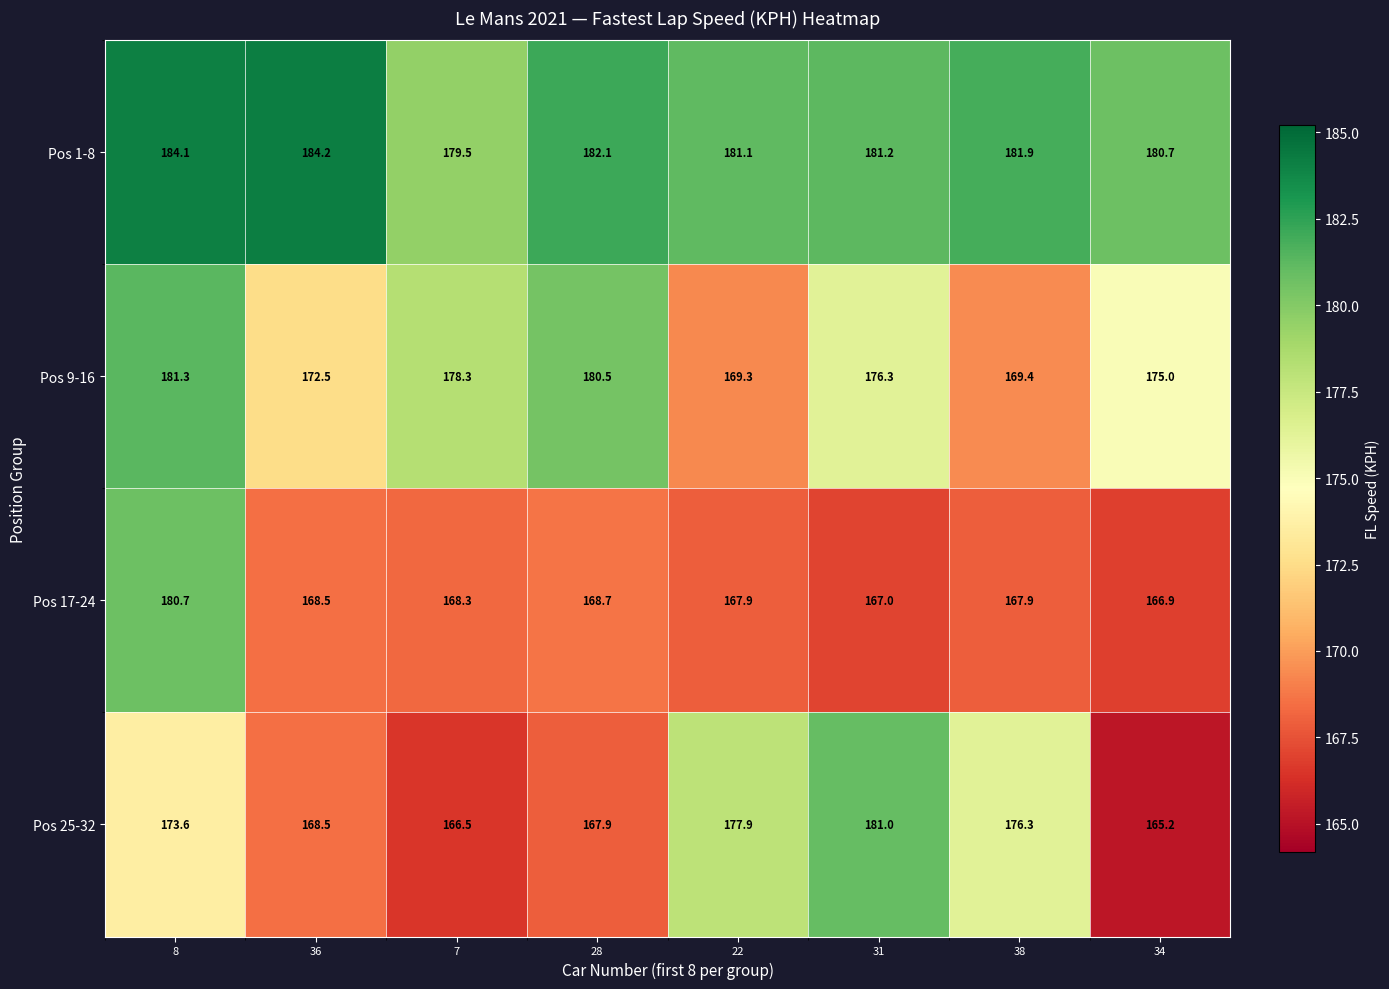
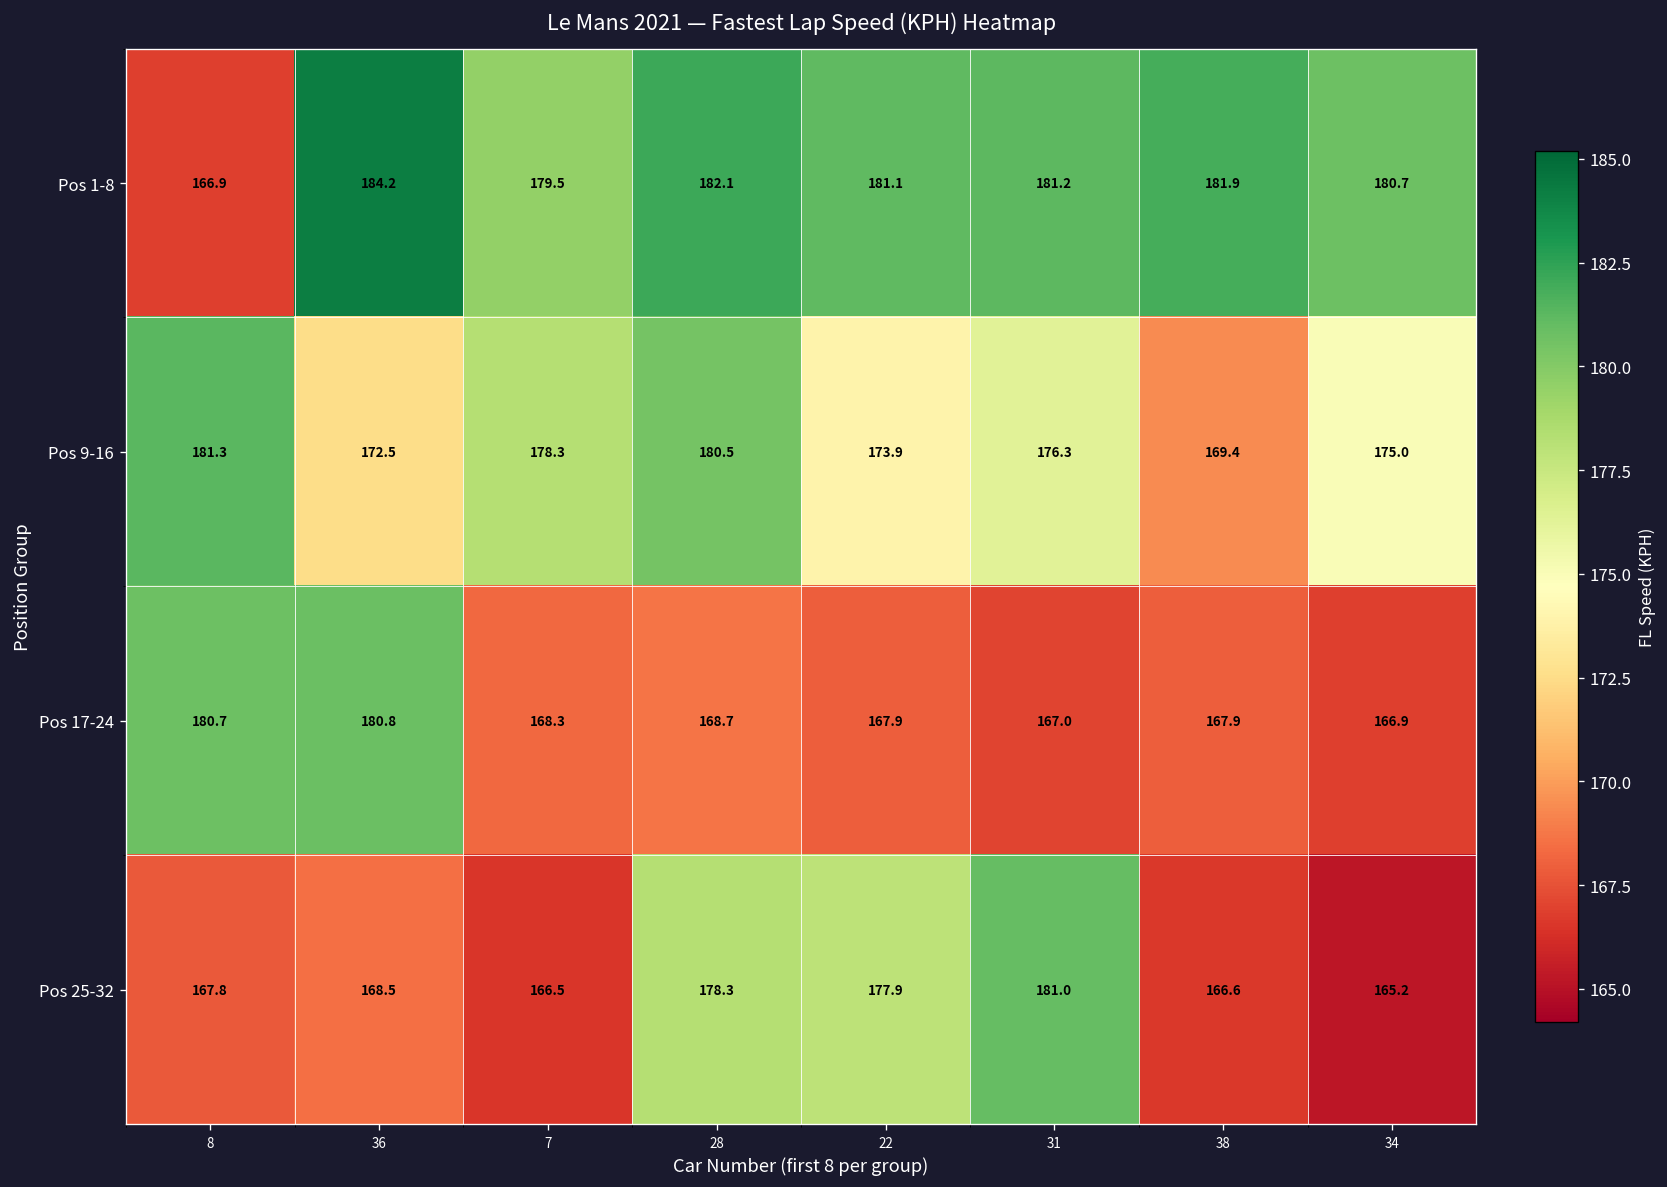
Pos 1-8, 8: 184.1 -> 166.9
Pos 9-16, 22: 169.3 -> 173.9
Pos 17-24, 36: 168.5 -> 180.8
Pos 25-32, 8: 173.6 -> 167.8
Pos 25-32, 28: 167.9 -> 178.3
Pos 25-32, 38: 176.3 -> 166.6
